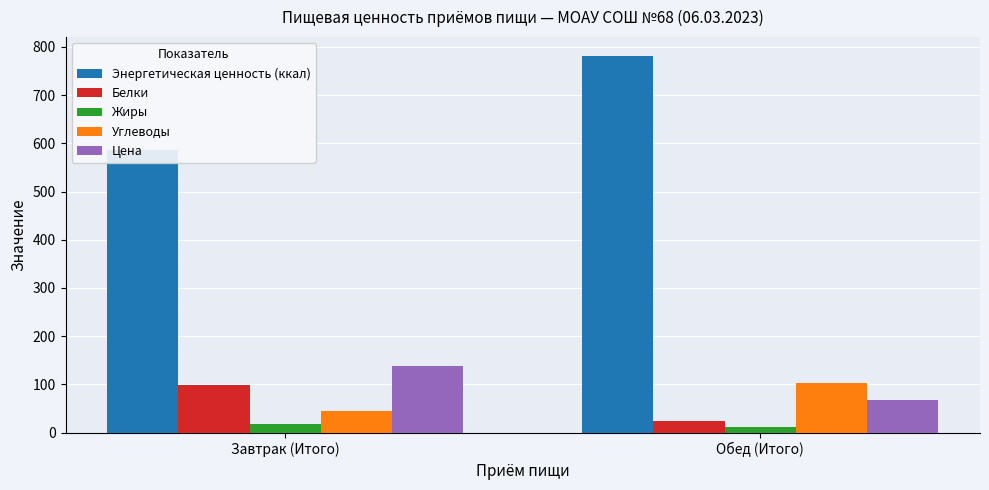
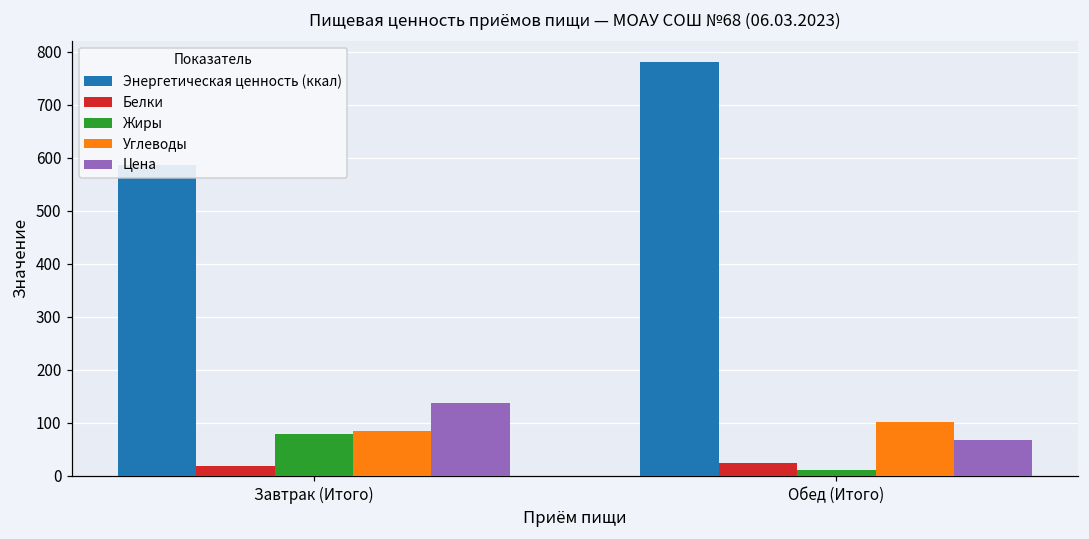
Белки, Завтрак (Итого): 100 -> 20
Жиры, Завтрак (Итого): 20 -> 80
Углеводы, Завтрак (Итого): 50 -> 80
